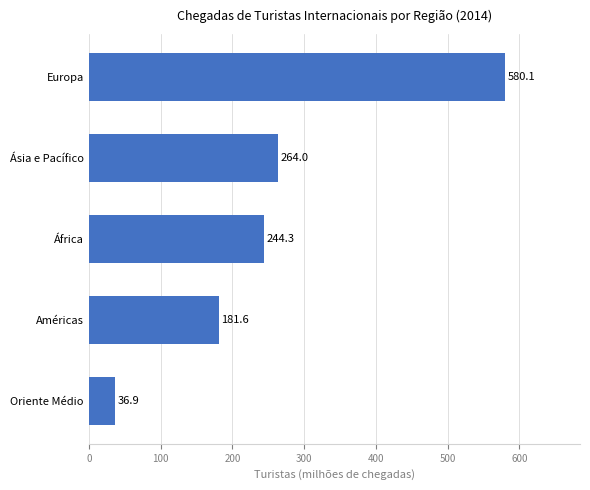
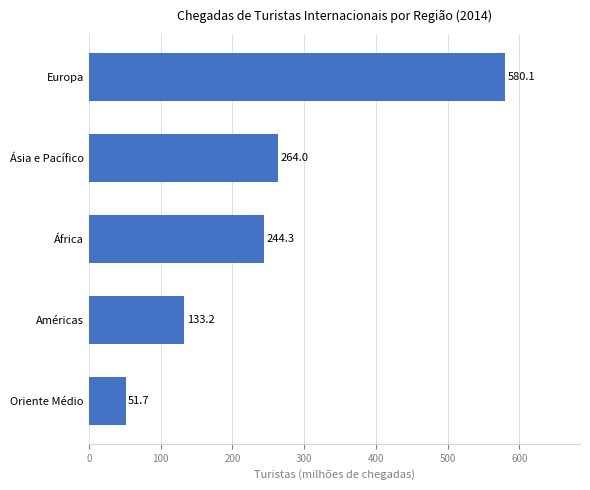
Américas: 181.6 -> 133.2
Oriente Médio: 36.9 -> 51.7
